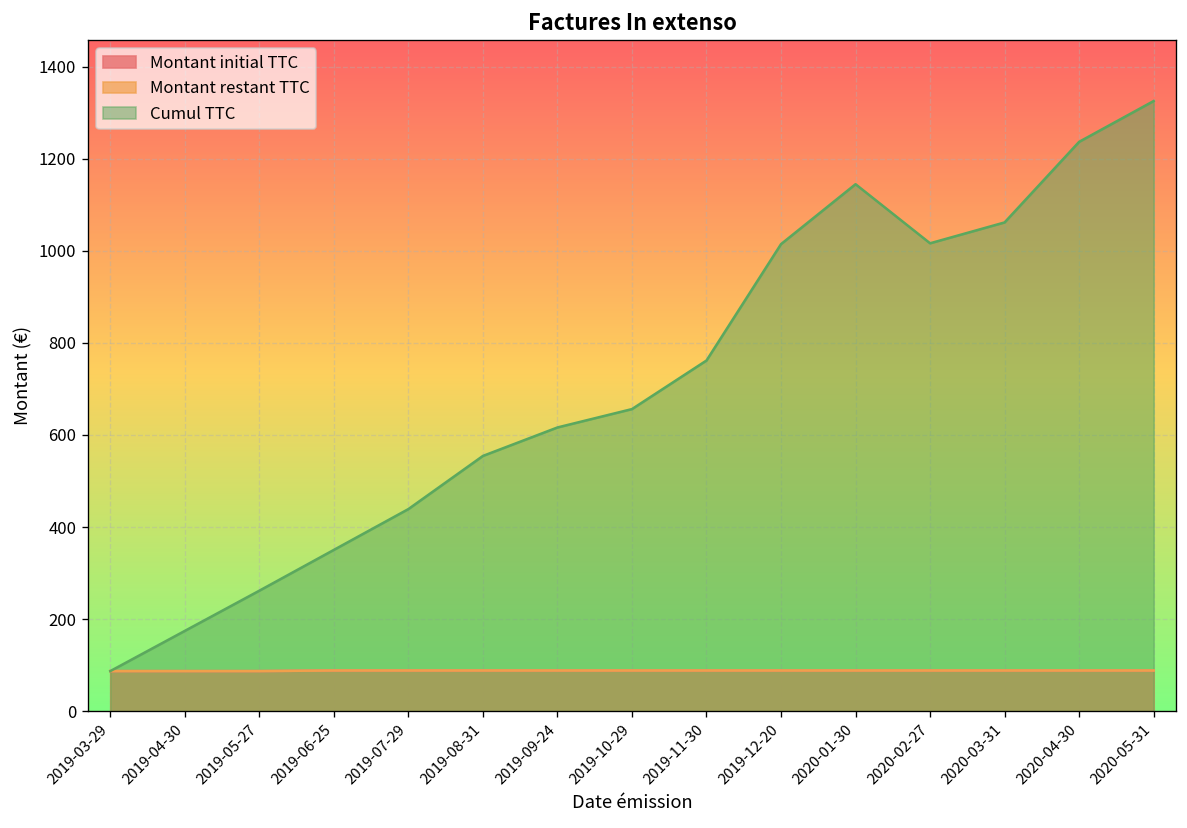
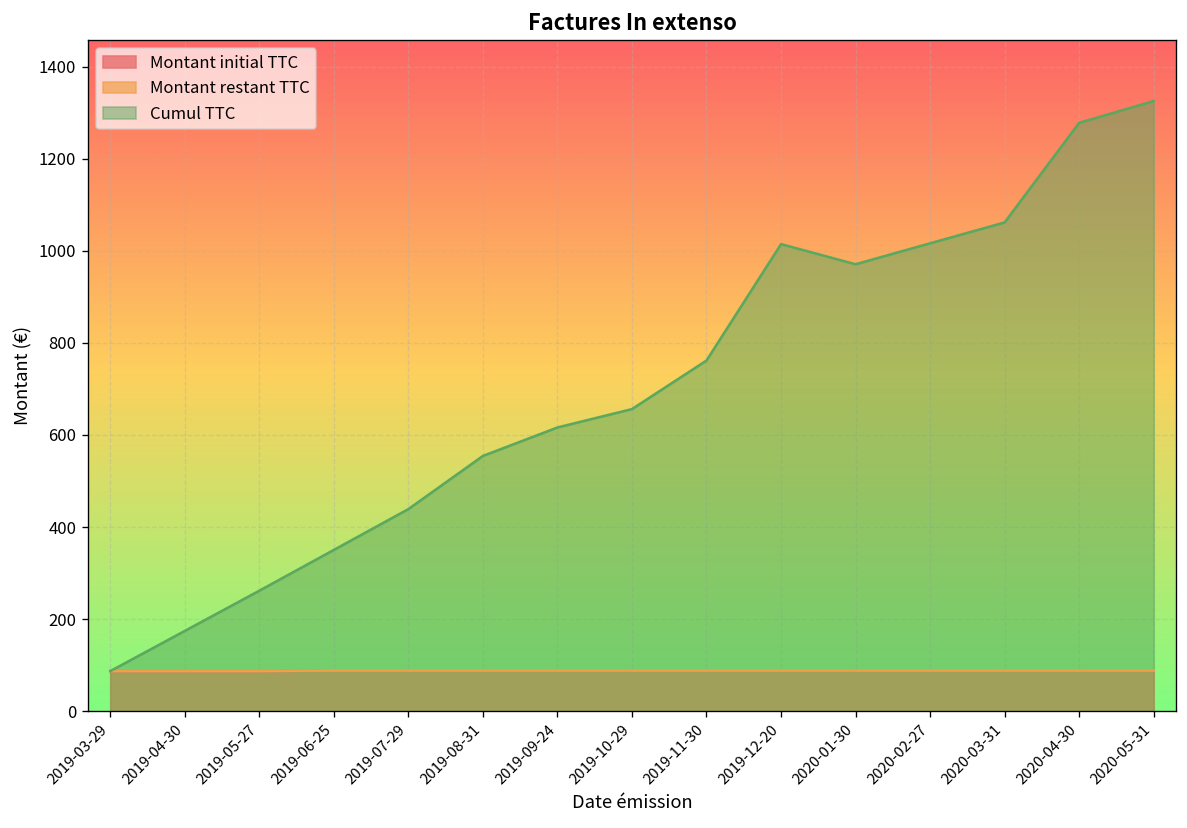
Cumul TTC, 2020-01-30: 1140 -> 970
Cumul TTC, 2020-04-30: 1240 -> 1280
